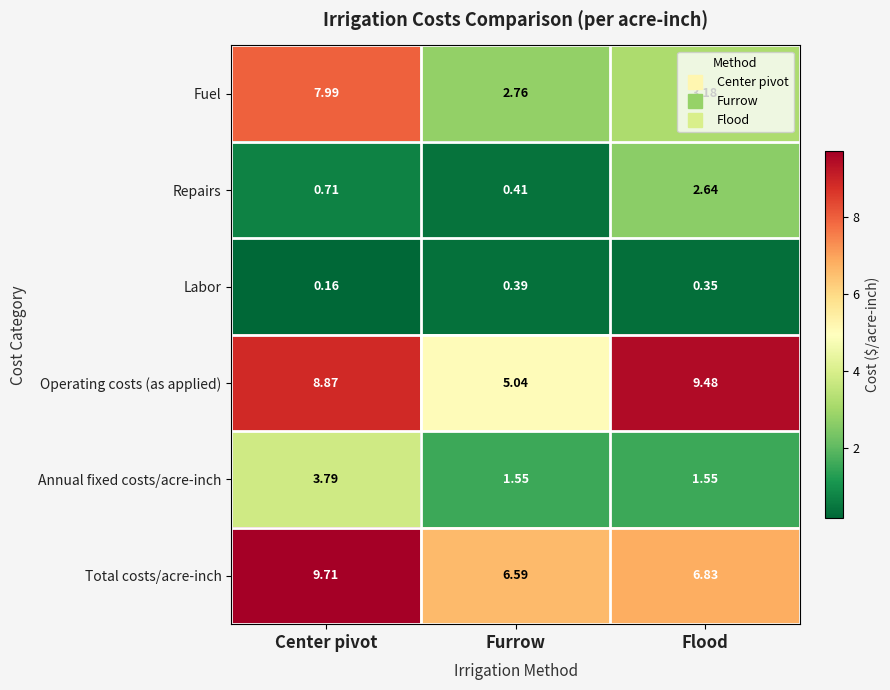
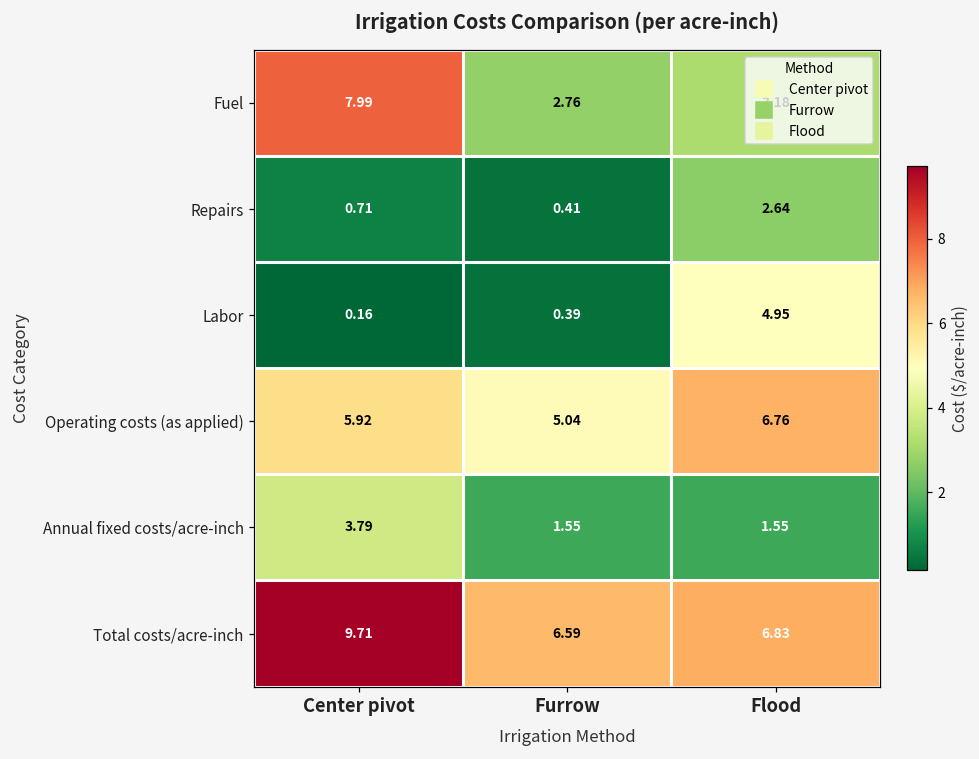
Labor, Flood: 0.35 -> 4.95
Operating costs (as applied), Center pivot: 8.87 -> 5.92
Operating costs (as applied), Flood: 9.48 -> 6.76
